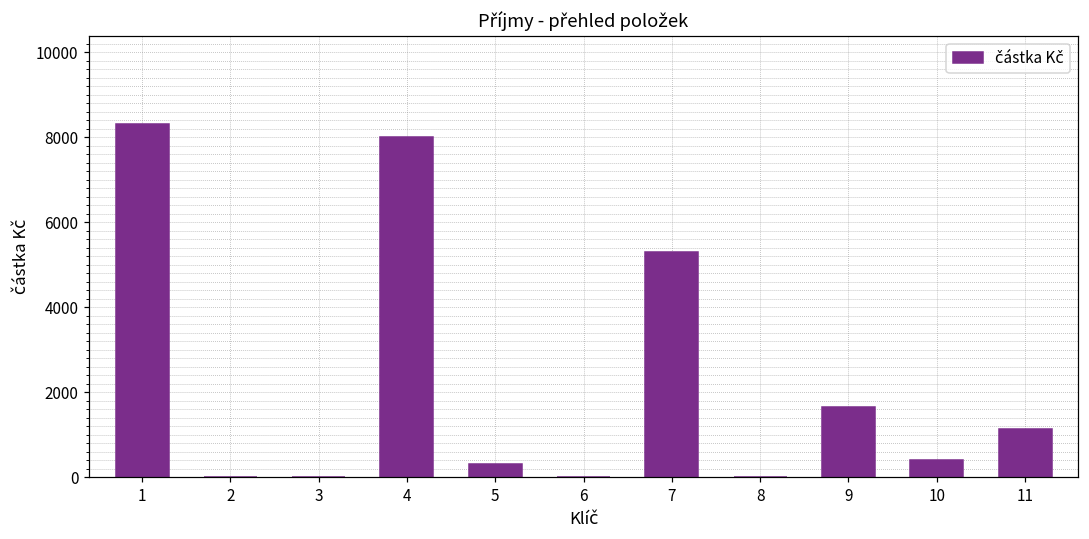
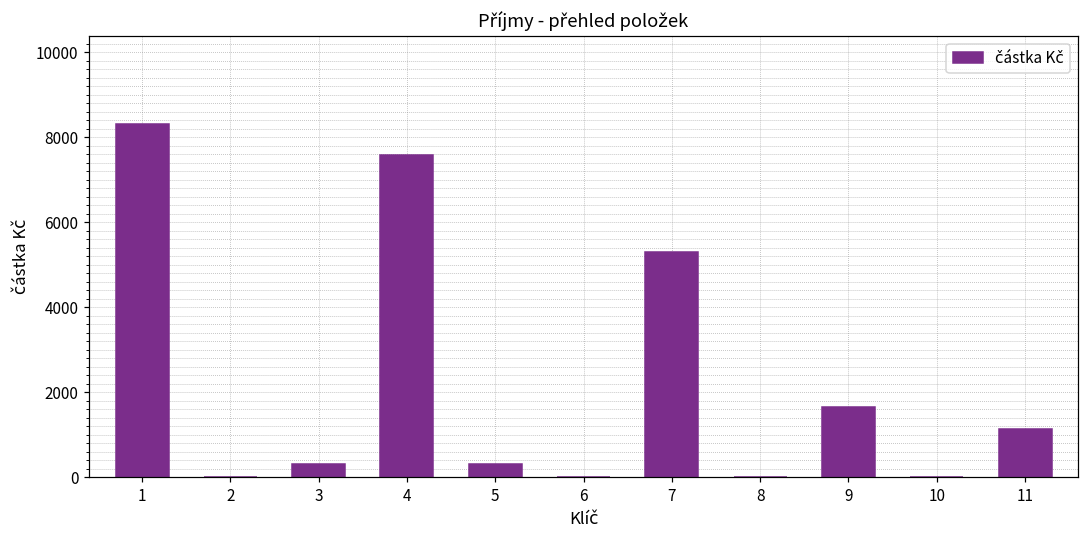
3: 0 -> 300
4: 8000 -> 7600
10: 400 -> 0
